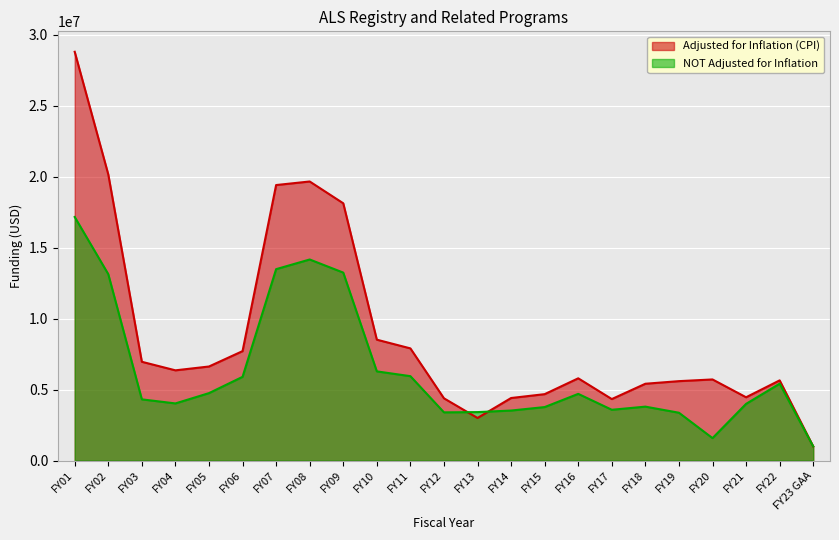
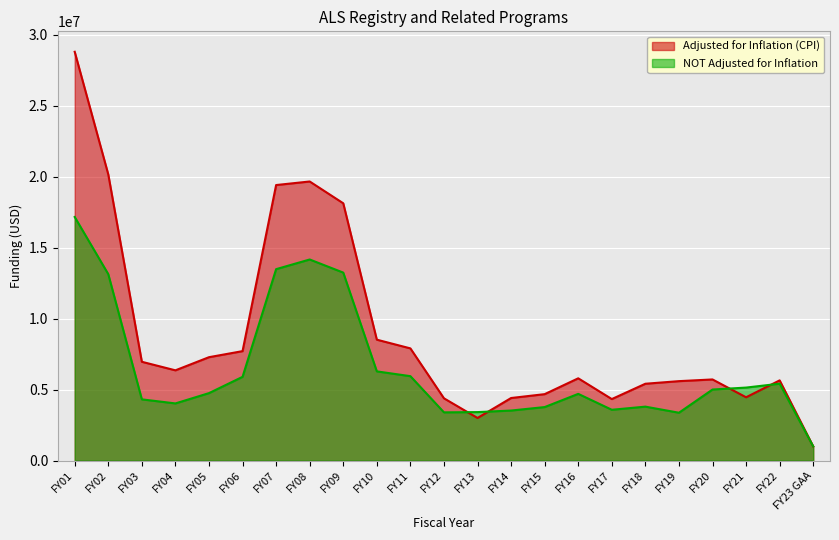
Adjusted for Inflation (CPI), FY05: 6600000 -> 7300000
NOT Adjusted for Inflation, FY20: 1600000 -> 5000000
NOT Adjusted for Inflation, FY21: 4000000 -> 5100000
